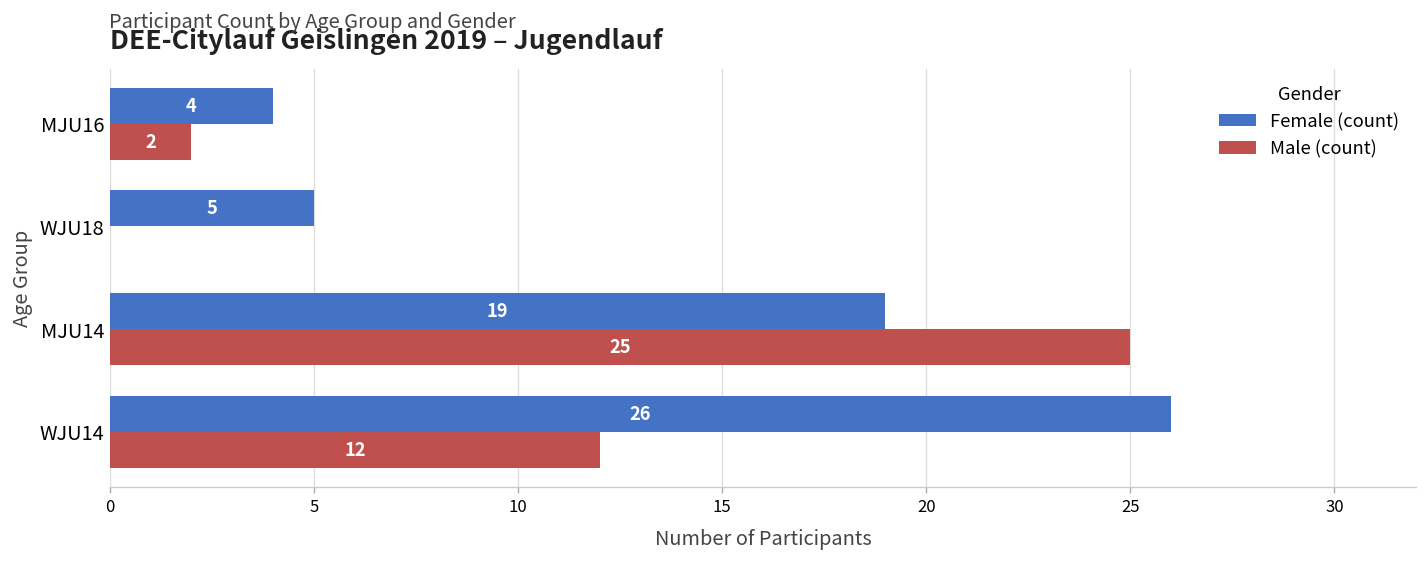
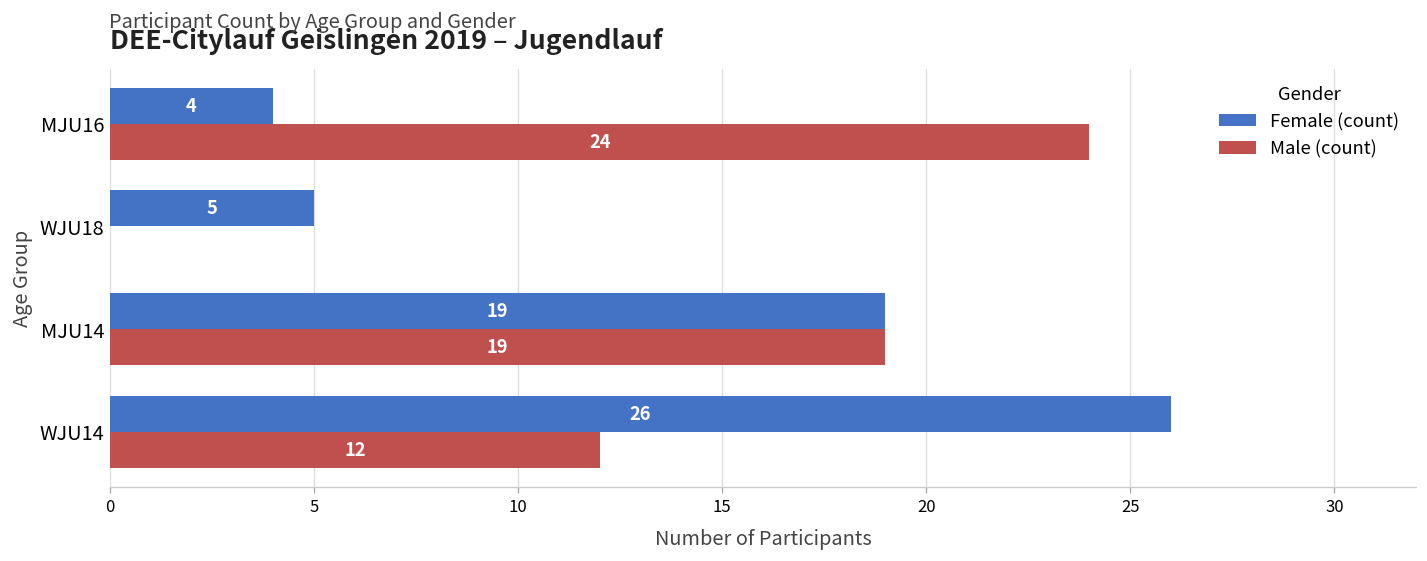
Male (count), MJU16: 2 -> 24
Male (count), MJU14: 25 -> 19
